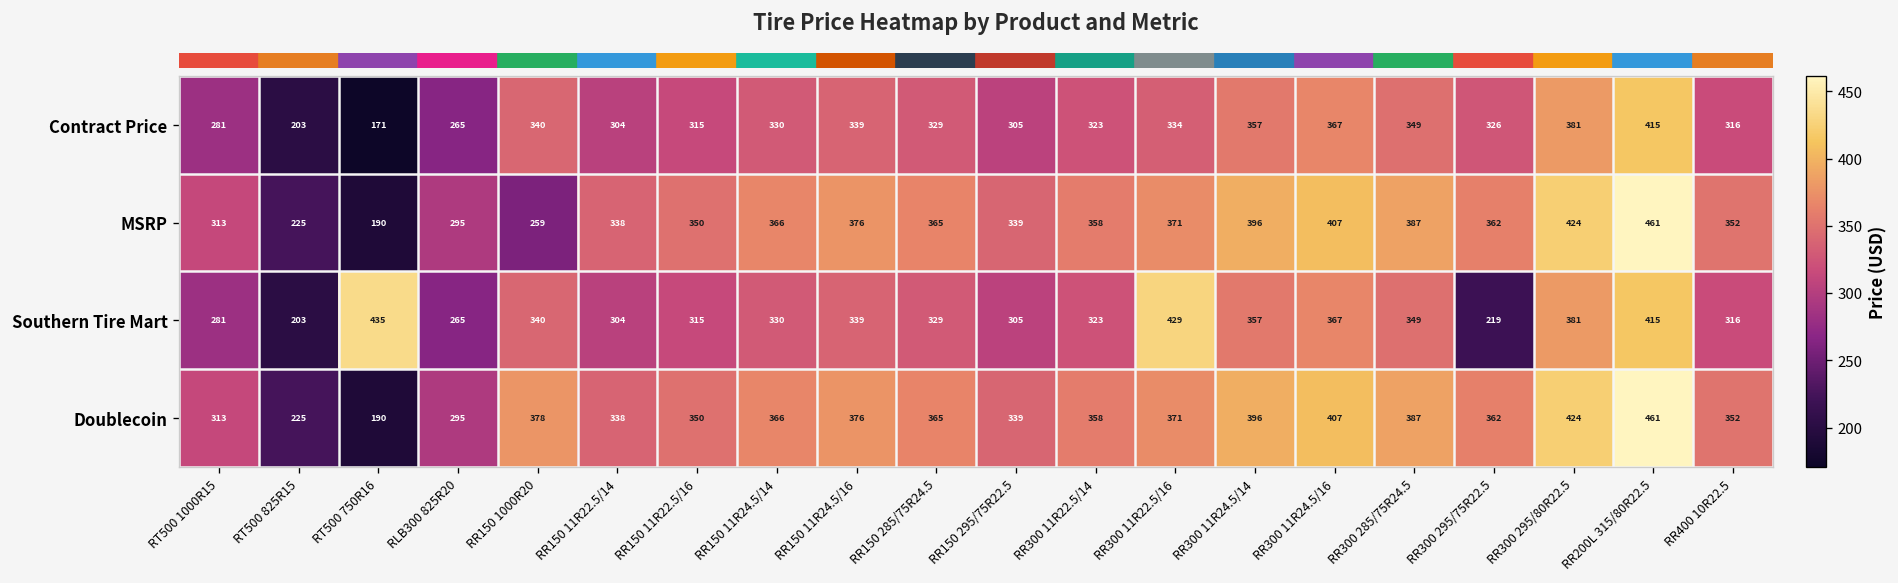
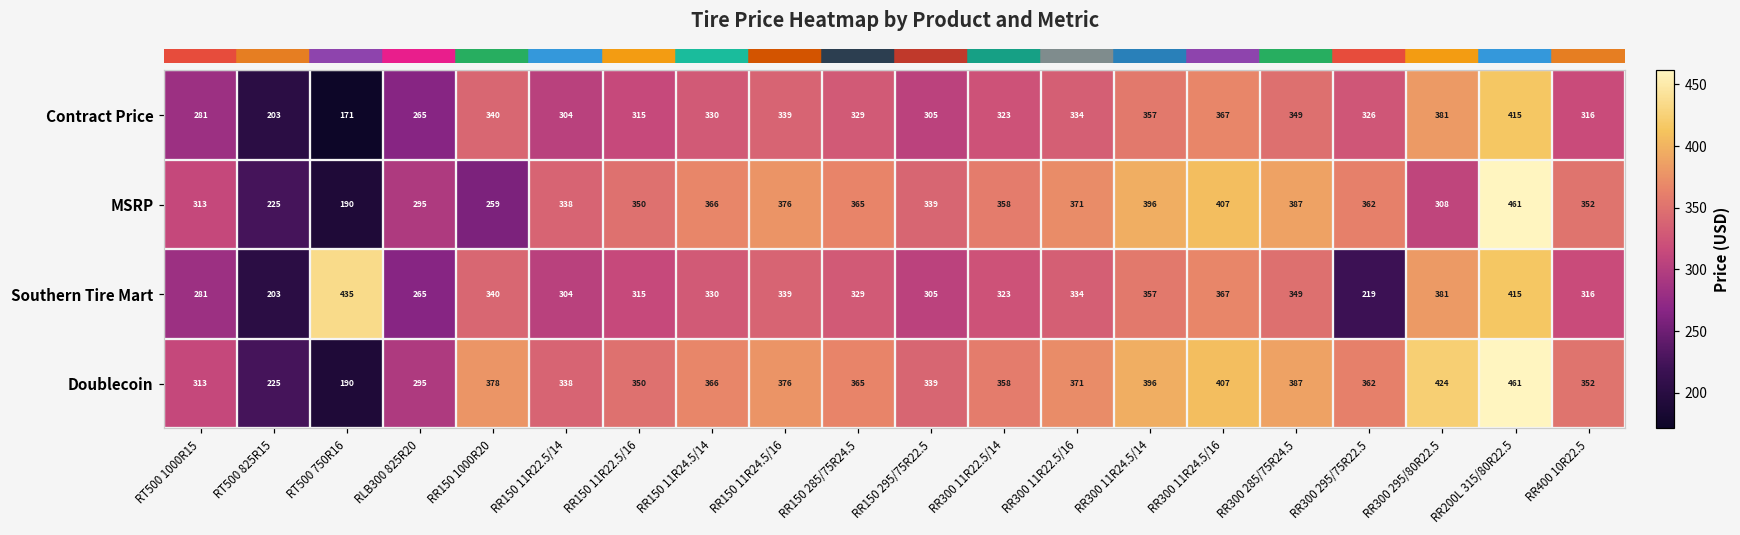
MSRP, RR300 295/80R22.5: 424 -> 308
Southern Tire Mart, RR300 11R22.5/16: 429 -> 334
